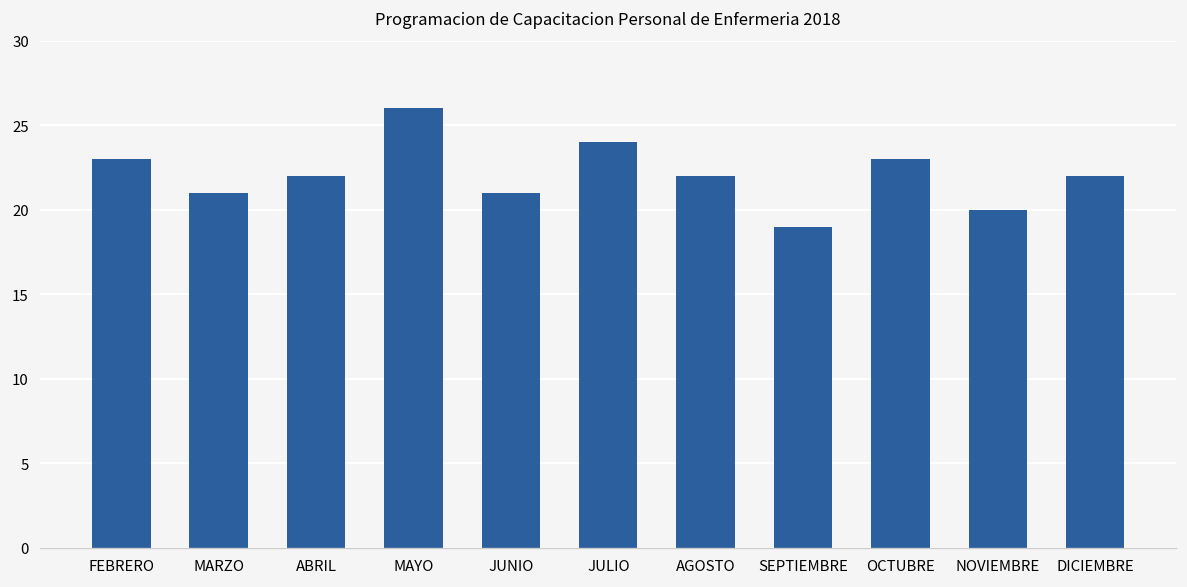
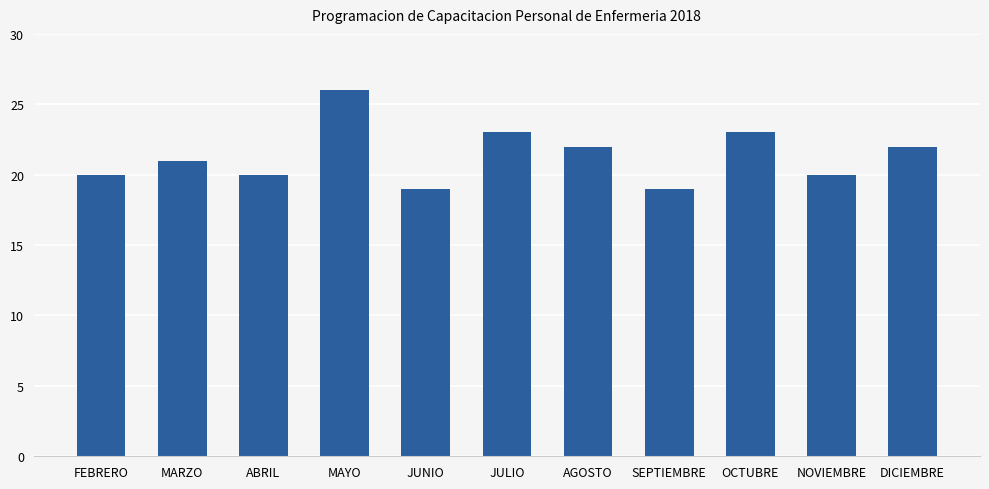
FEBRERO: 23 -> 20
ABRIL: 22 -> 20
JUNIO: 21 -> 19
JULIO: 24 -> 23
